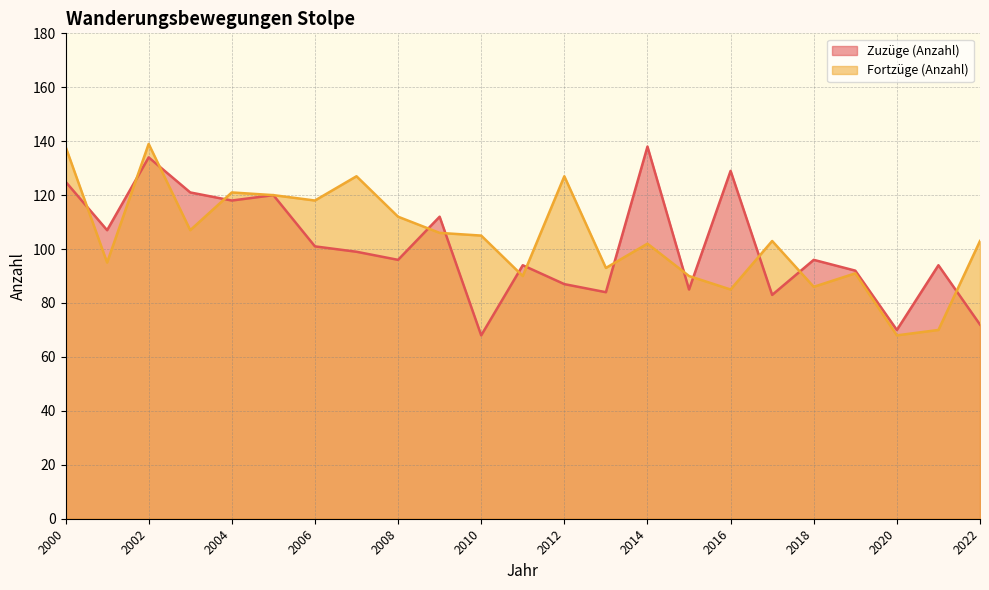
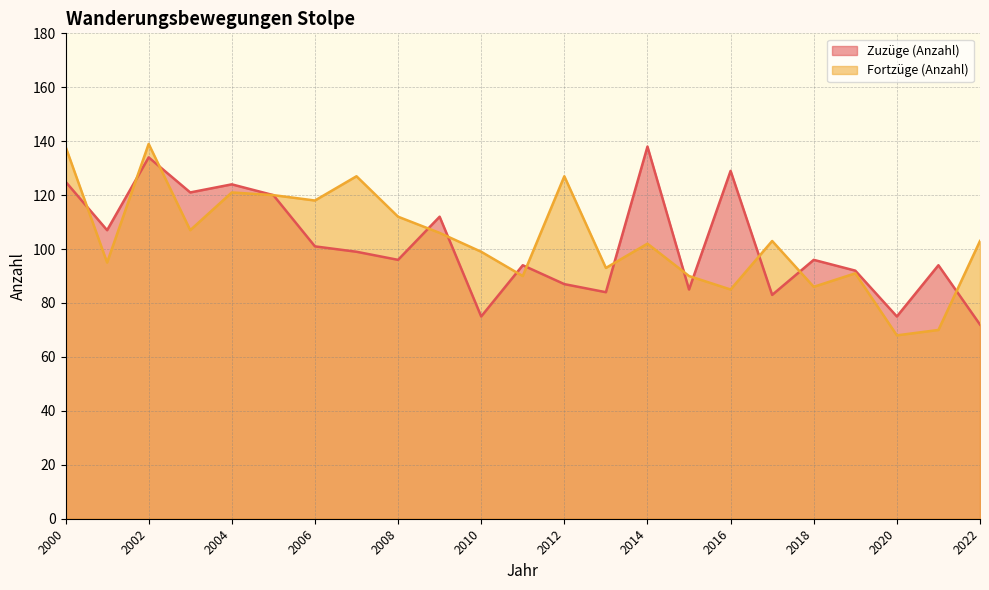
Zuzüge (Anzahl), 2004: 118 -> 124
Zuzüge (Anzahl), 2010: 68 -> 75
Fortzüge (Anzahl), 2010: 105 -> 99
Zuzüge (Anzahl), 2020: 70 -> 75
